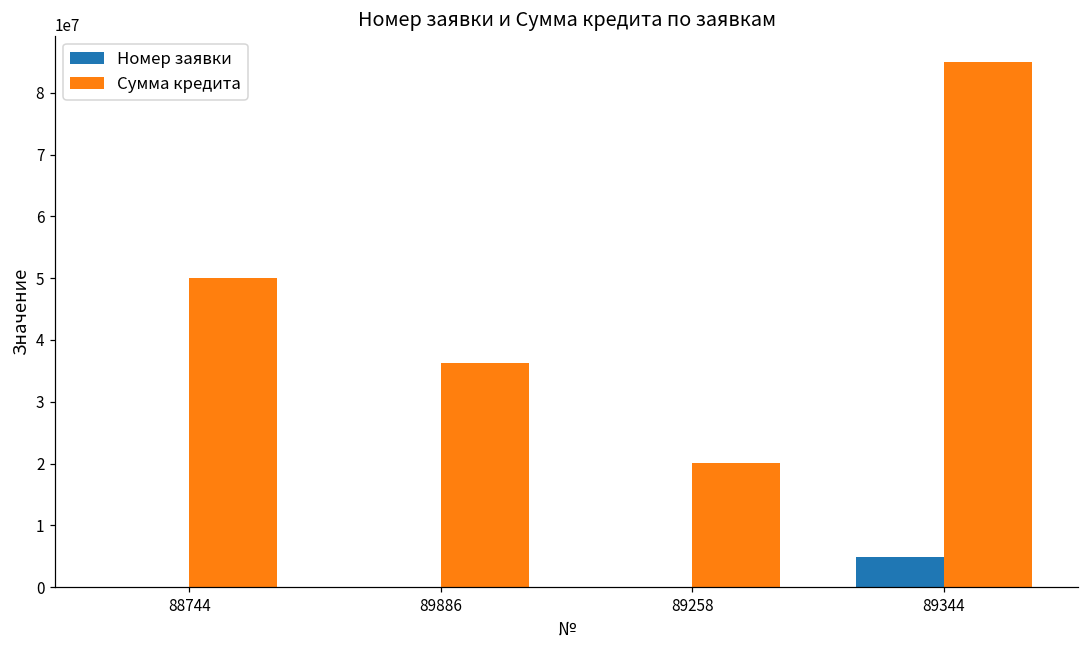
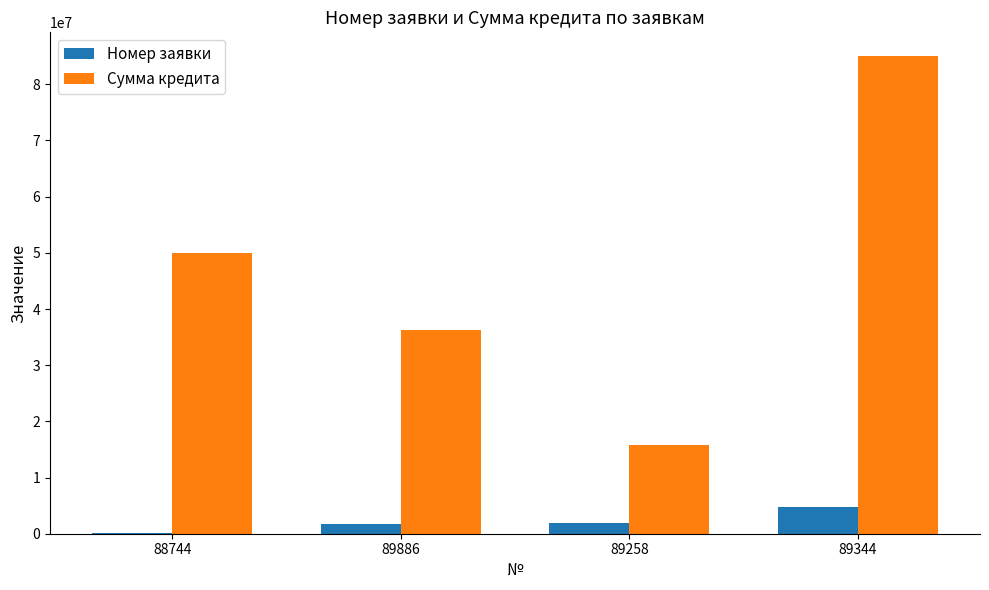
Номер заявки, 89886: 0 -> 2000000
Номер заявки, 89258: 0 -> 2000000
Сумма кредита, 89258: 20000000 -> 16000000
